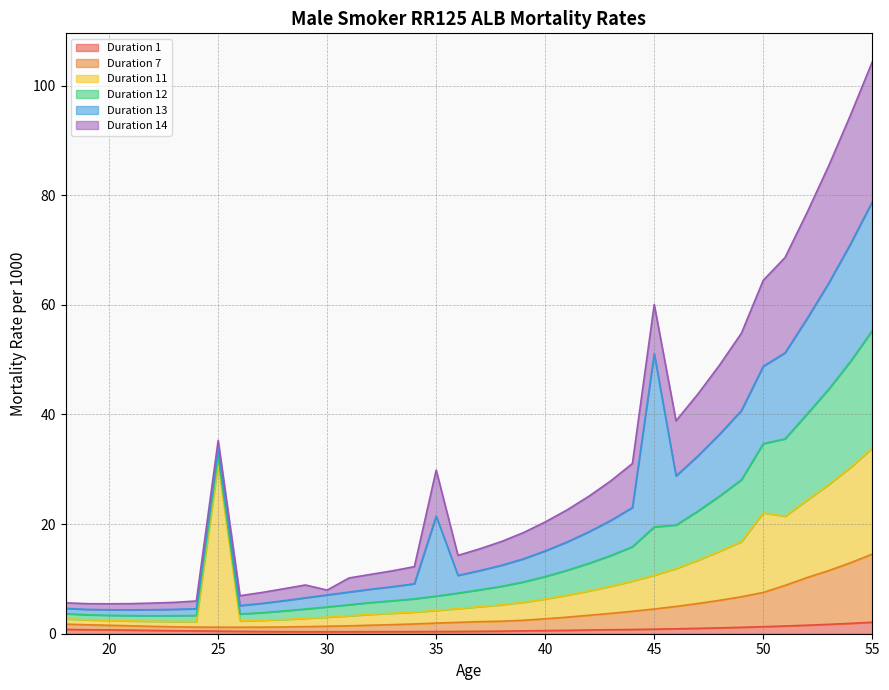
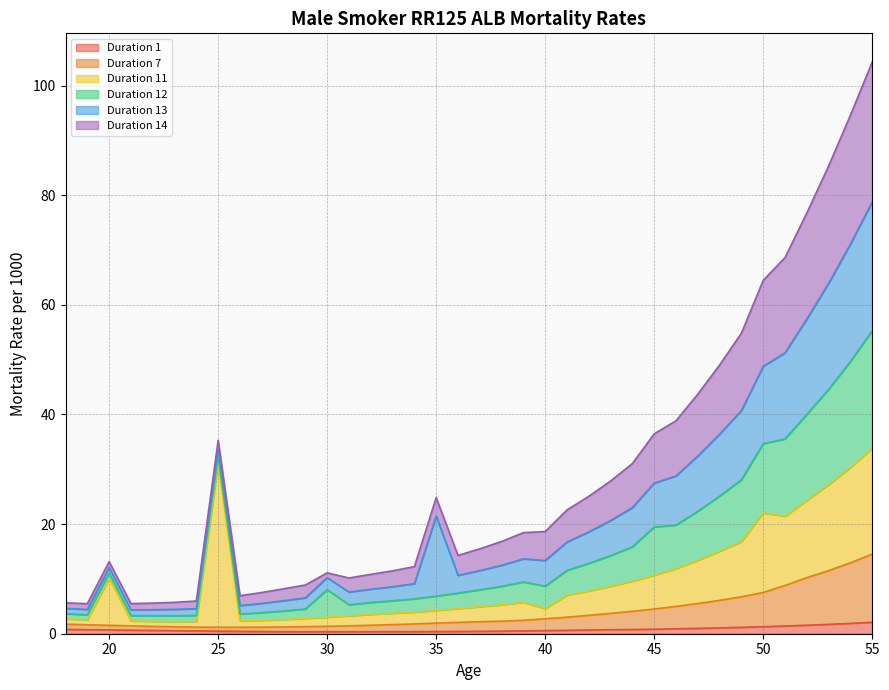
Duration 11, 20: 1 -> 9
Duration 12, 30: 2 -> 5
Duration 14, 35: 8 -> 3
Duration 11, 40: 4 -> 2
Duration 13, 45: 32 -> 8
